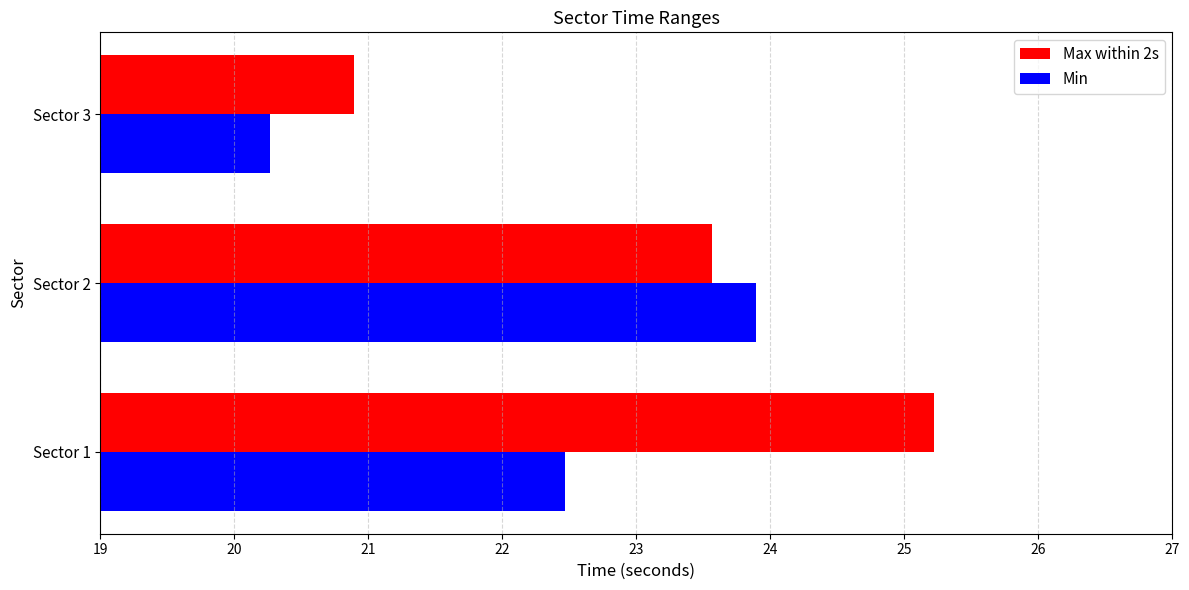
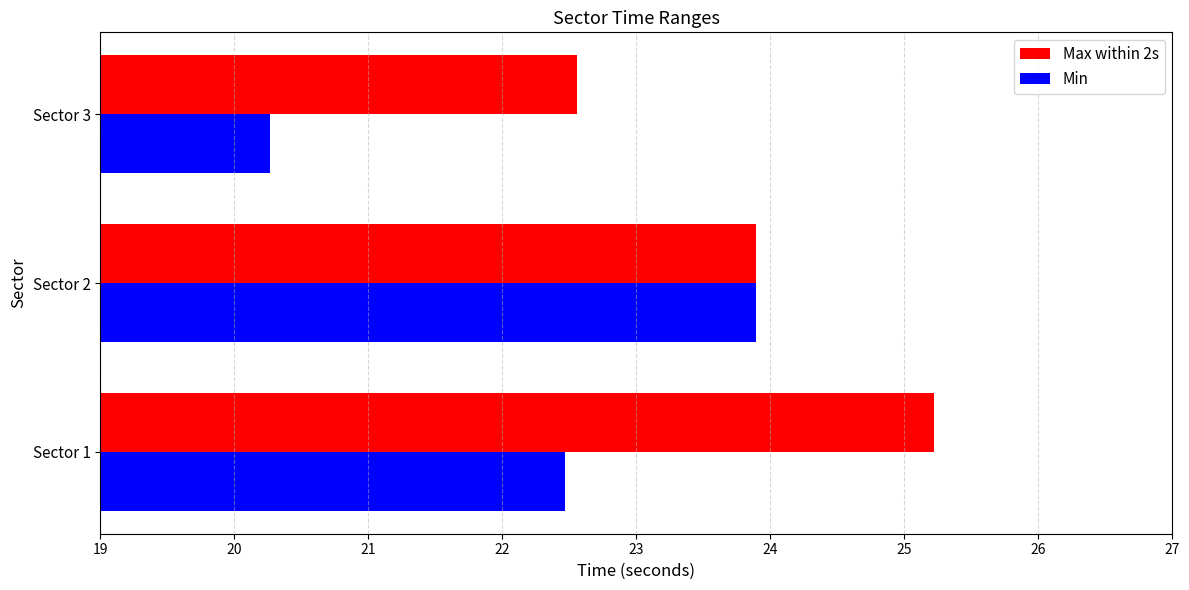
Max within 2s, Sector 3: 20.89 -> 22.56
Max within 2s, Sector 2: 23.57 -> 23.89
